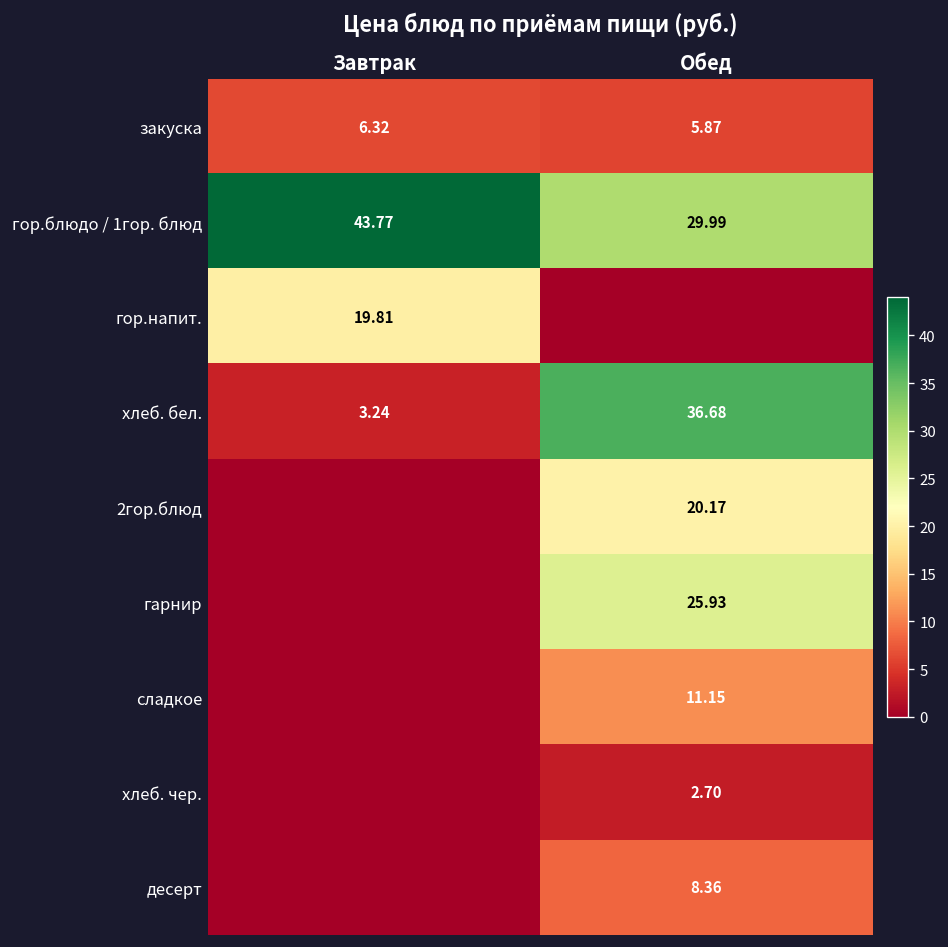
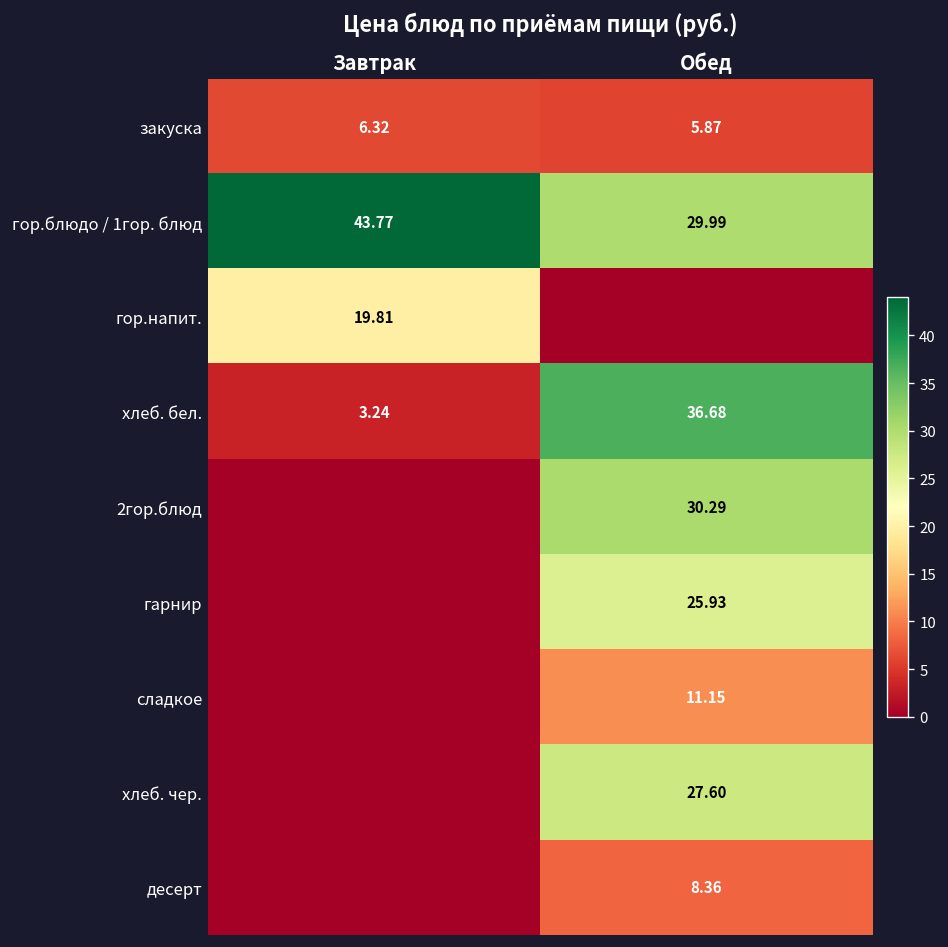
2гор.блюд, Обед: 20.17 -> 30.29
хлеб. чер., Обед: 2.70 -> 27.60
